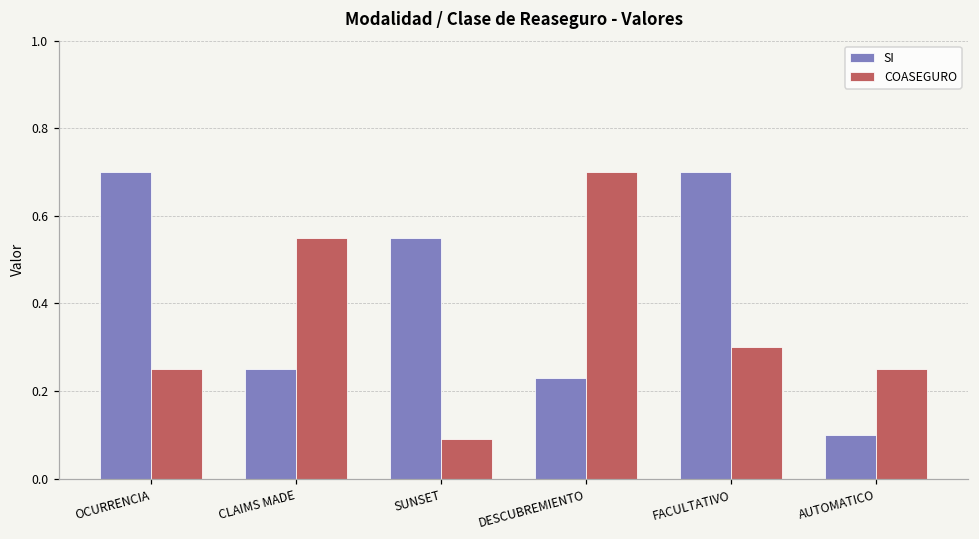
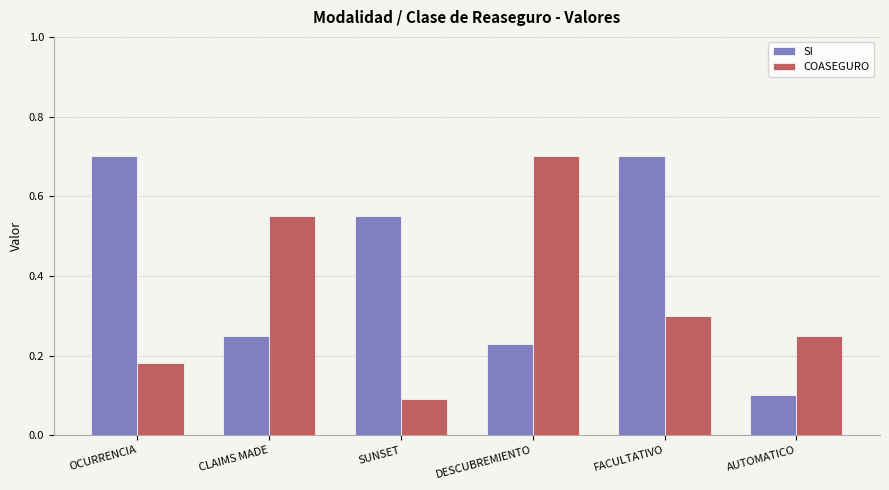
COASEGURO, OCURRENCIA: 0.25 -> 0.18
